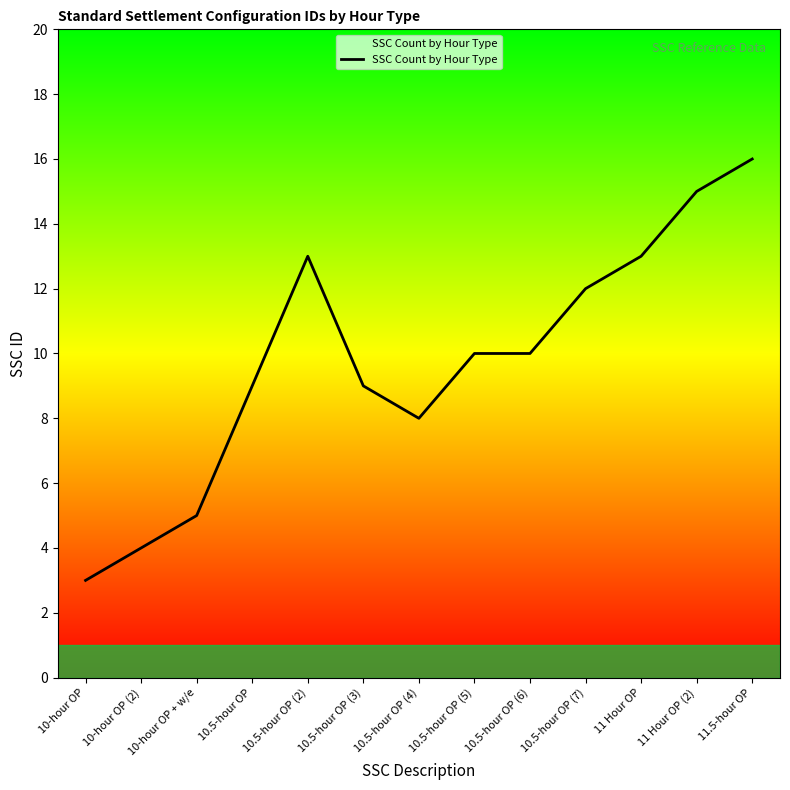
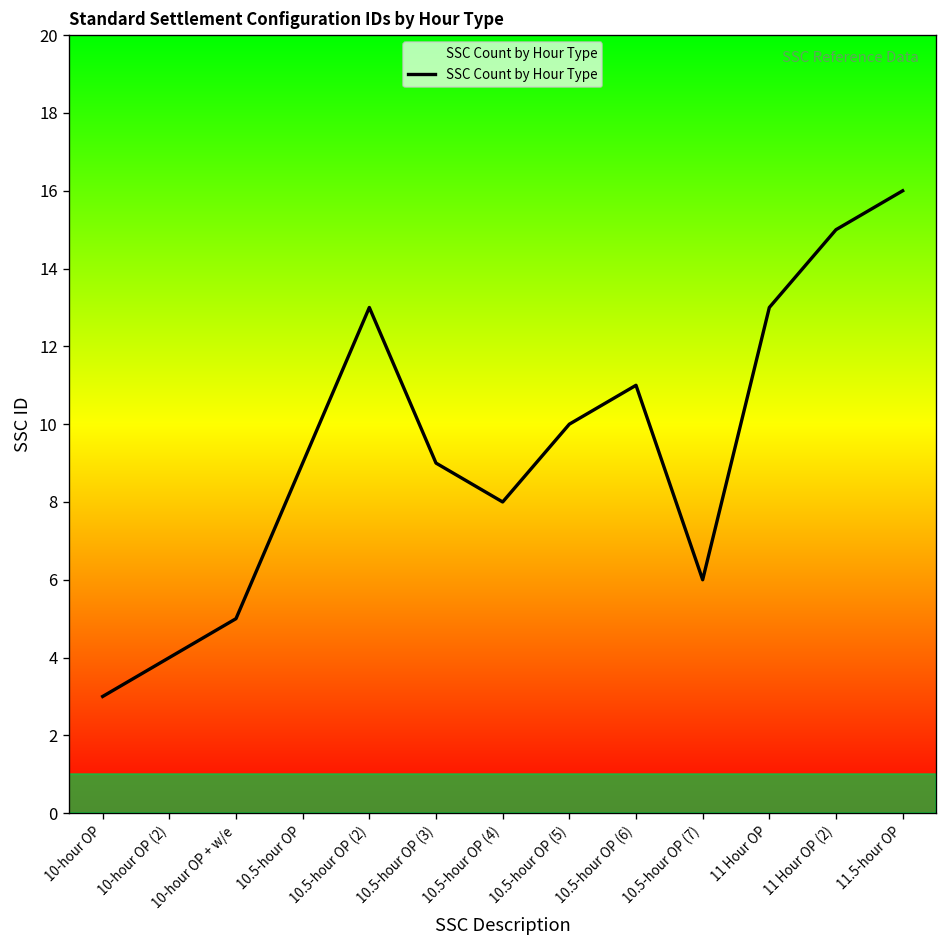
10.5-hour OP (6): 10 -> 11
10.5-hour OP (7): 12 -> 6
